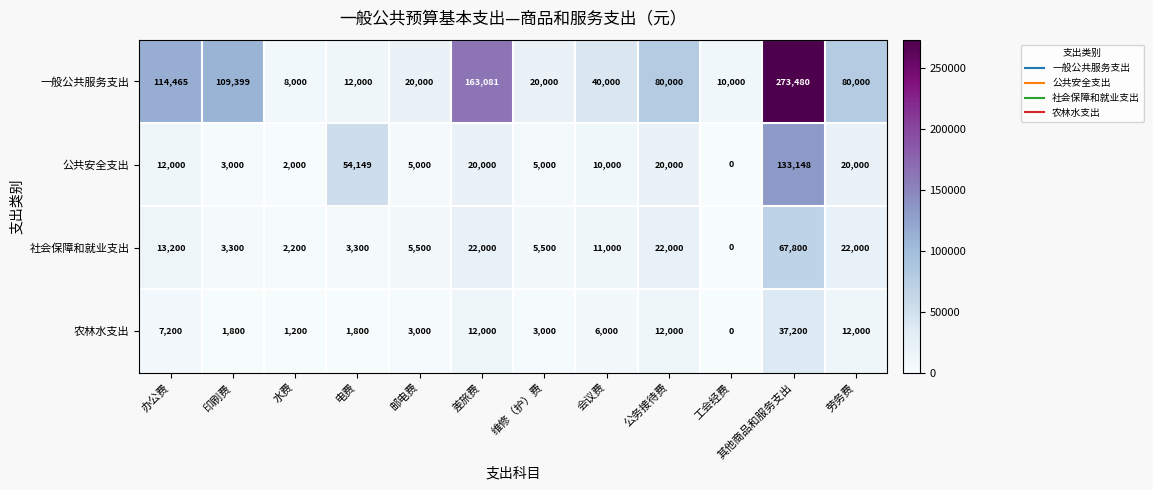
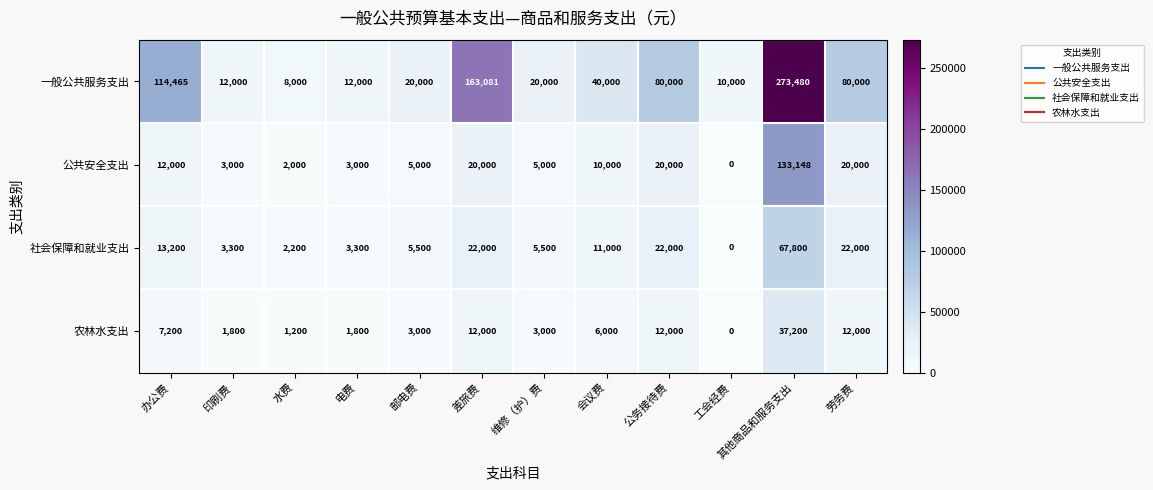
一般公共服务支出, 印刷费: 109,399 -> 12,000
公共安全支出, 电费: 54,149 -> 3,000
